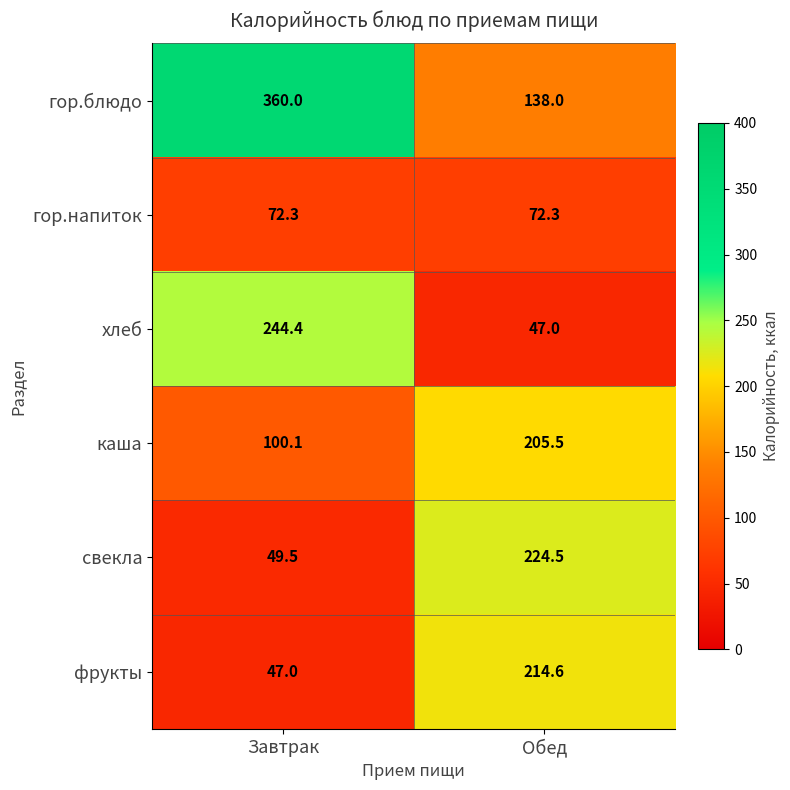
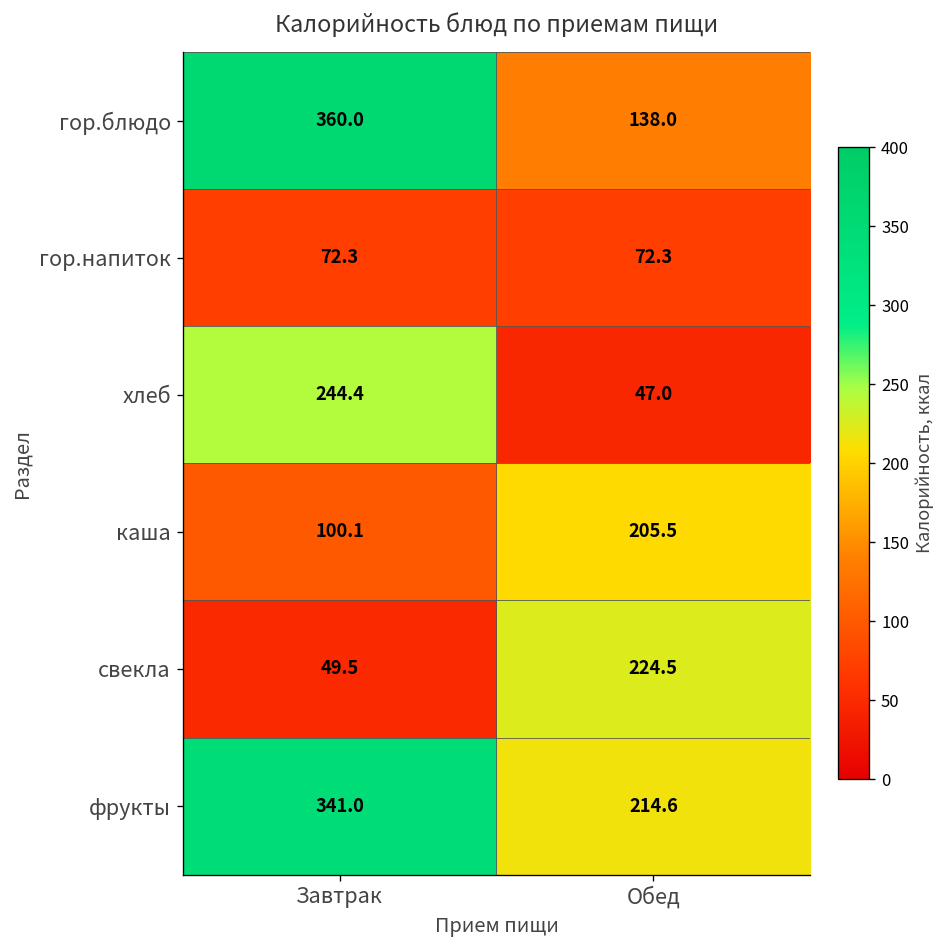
фрукты, Завтрак: 47.0 -> 341.0
